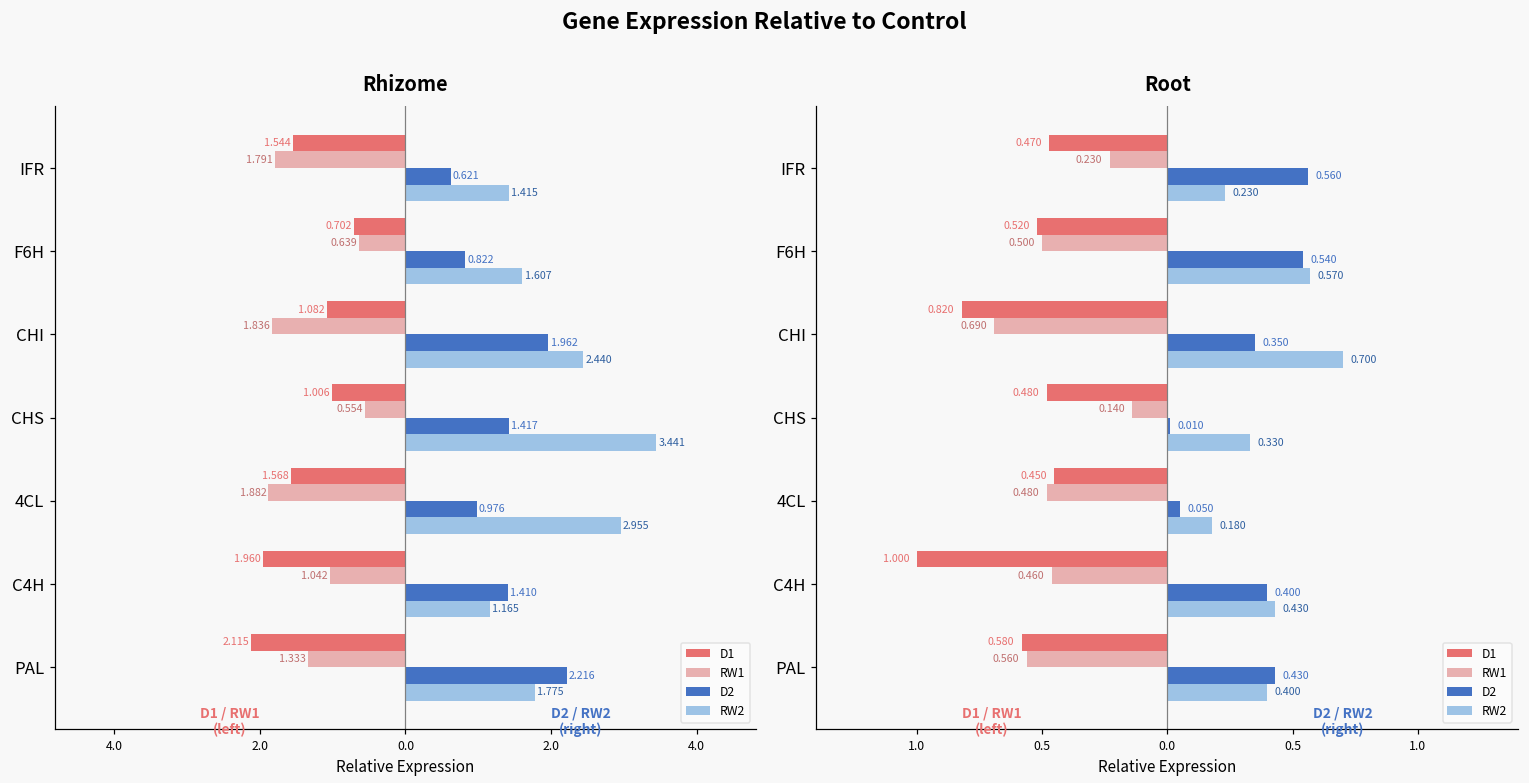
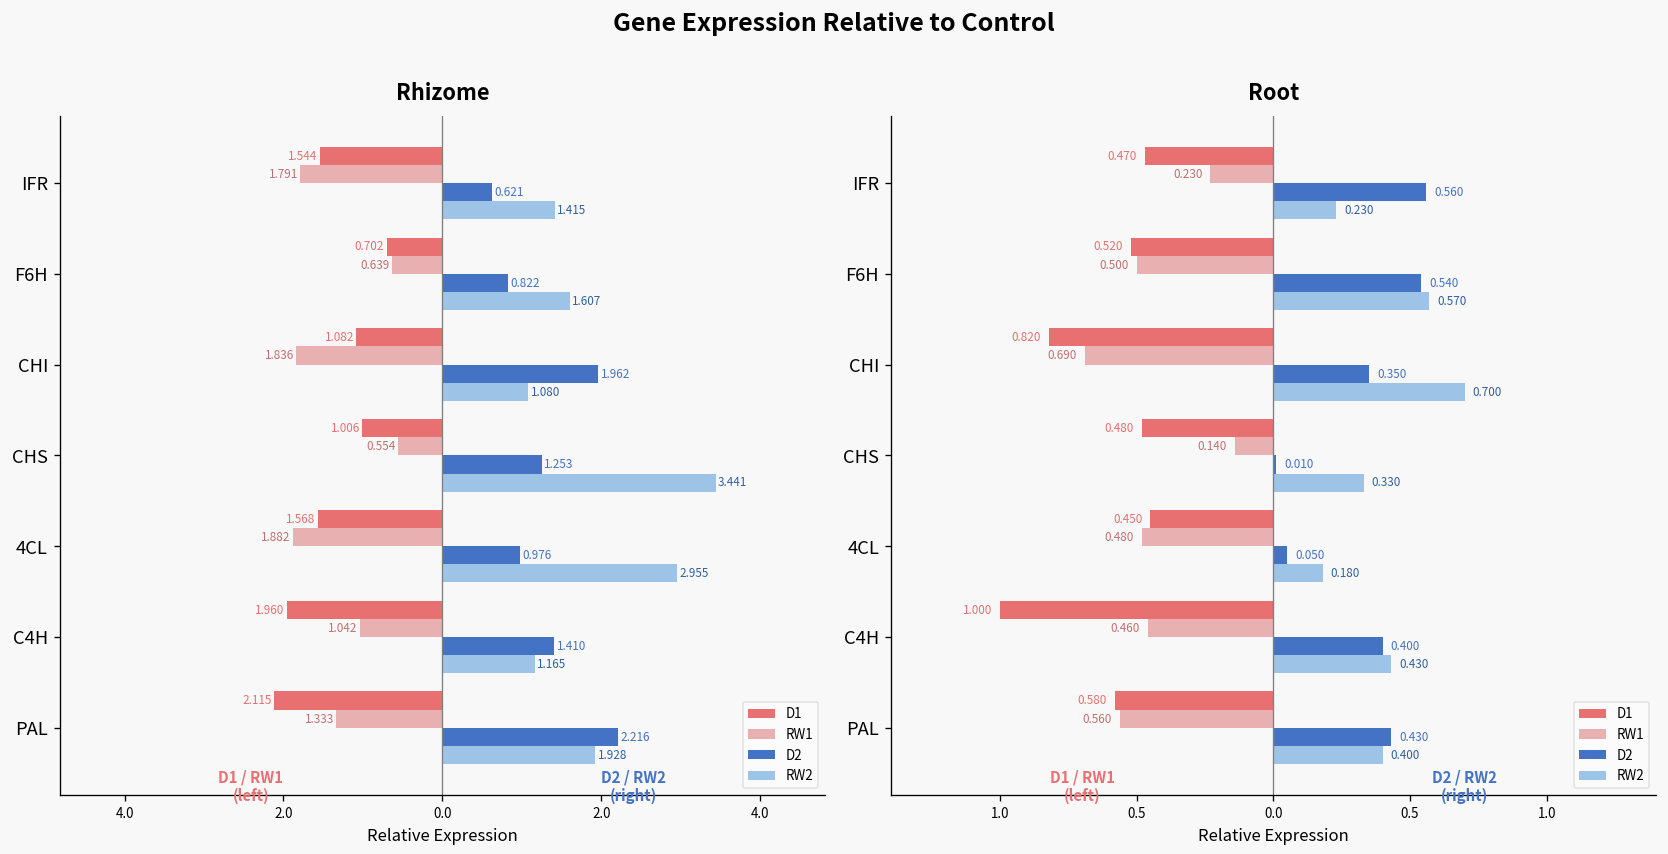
Rhizome, RW2, CHI: 2.440 -> 1.080
Rhizome, D2, CHS: 1.417 -> 1.253
Rhizome, RW2, PAL: 1.775 -> 1.928
